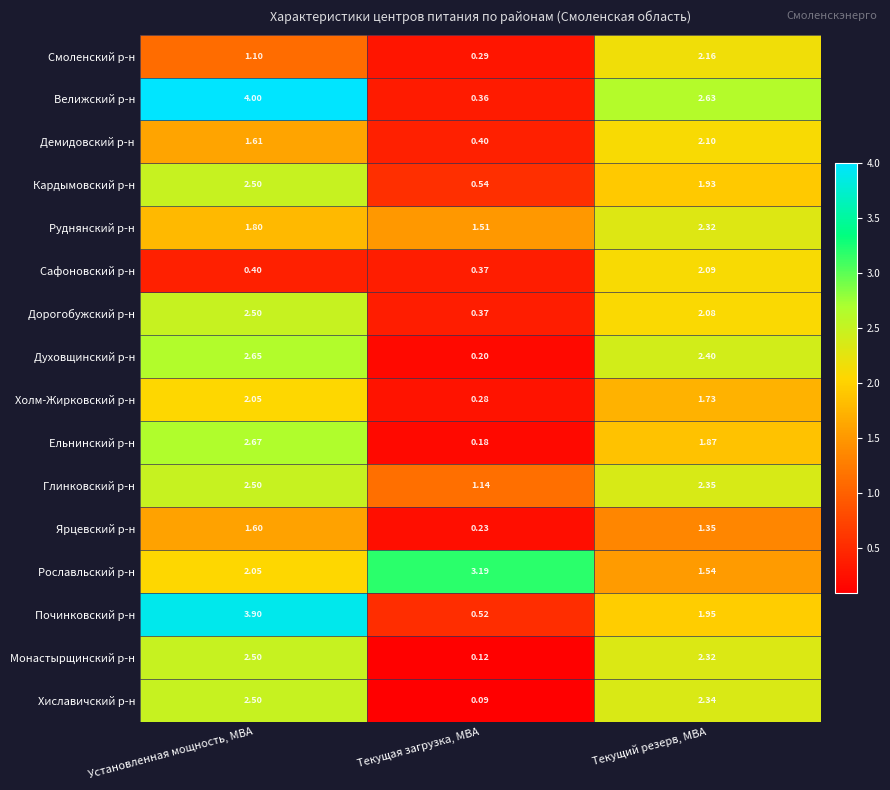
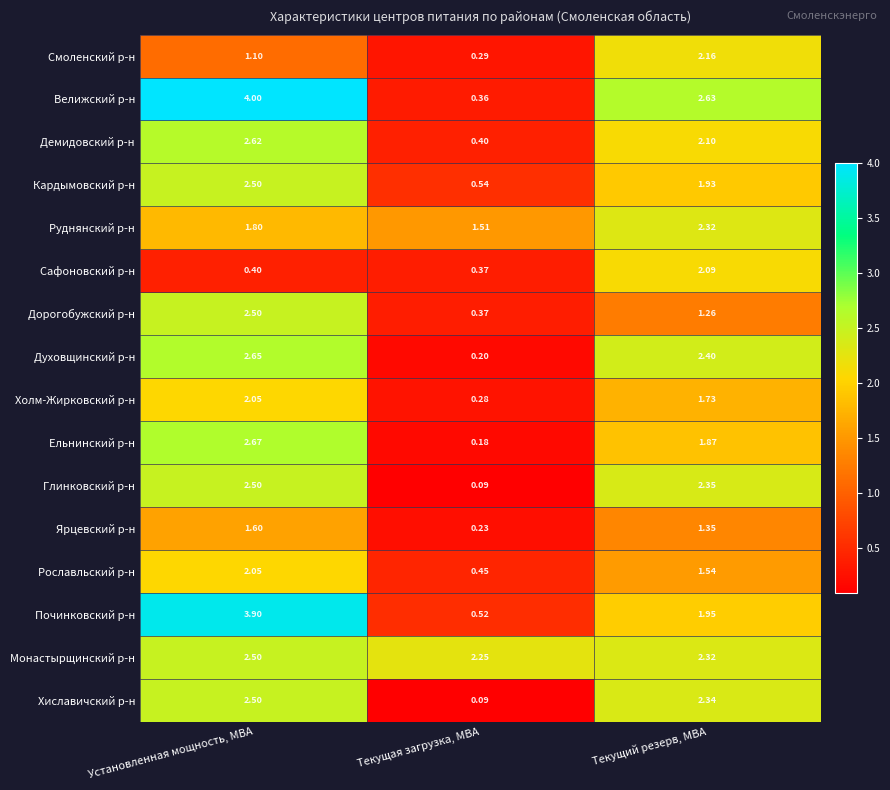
Демидовский р-н, Установленная мощность, МВА: 1.61 -> 2.62
Дорогобужский р-н, Текущий резерв, МВА: 2.08 -> 1.26
Глинковский р-н, Текущая загрузка, МВА: 1.14 -> 0.09
Рославльский р-н, Текущая загрузка, МВА: 3.19 -> 0.45
Монастырщинский р-н, Текущая загрузка, МВА: 0.12 -> 2.25
